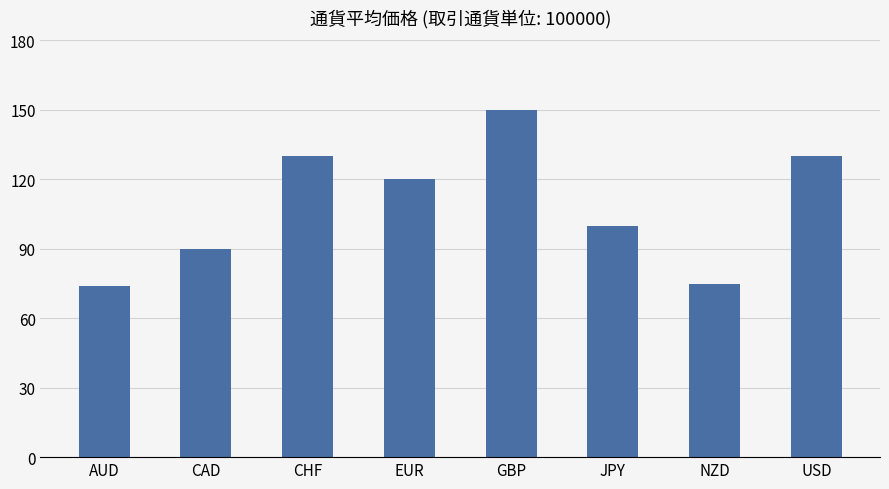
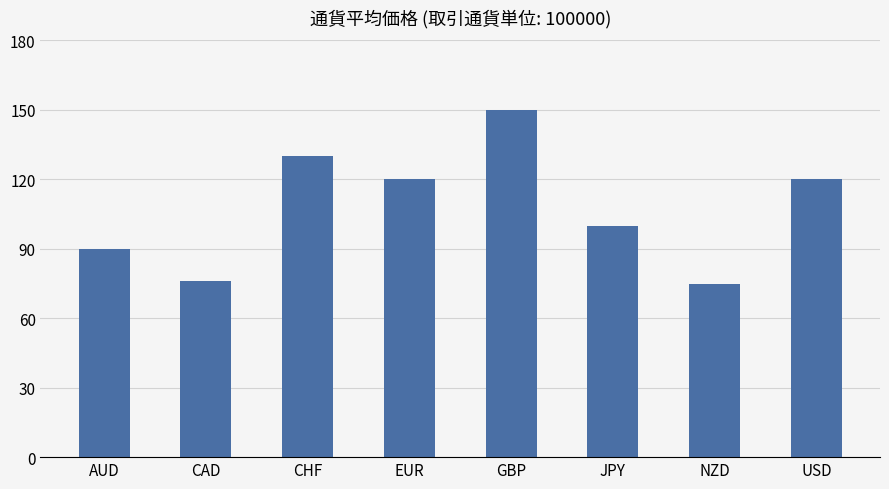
AUD: 74 -> 90
CAD: 90 -> 76
USD: 130 -> 120
